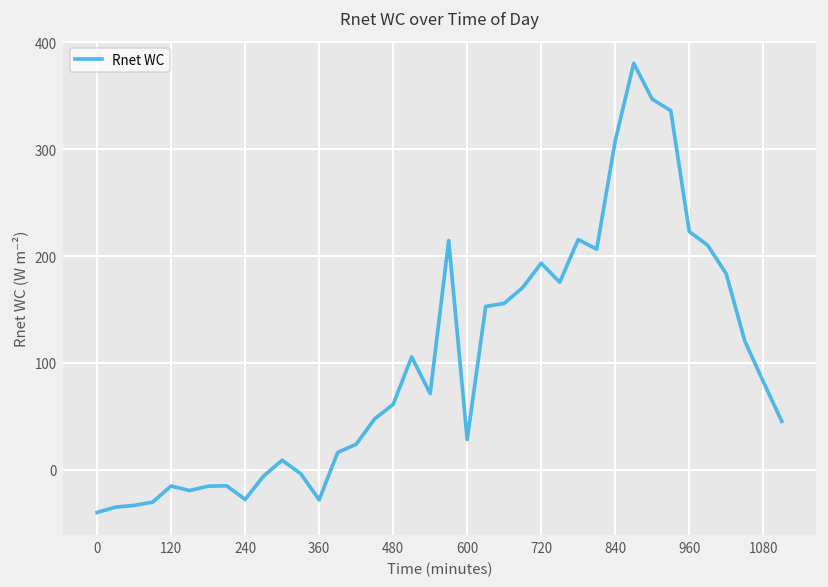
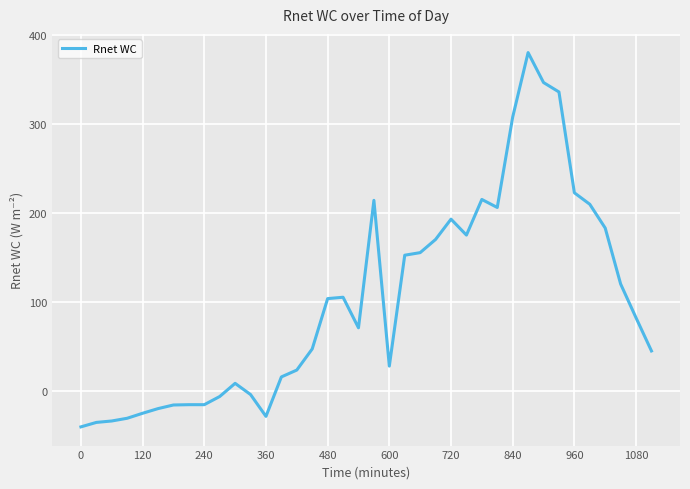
120: -15 -> -25
240: -30 -> -20
480: 60 -> 100
